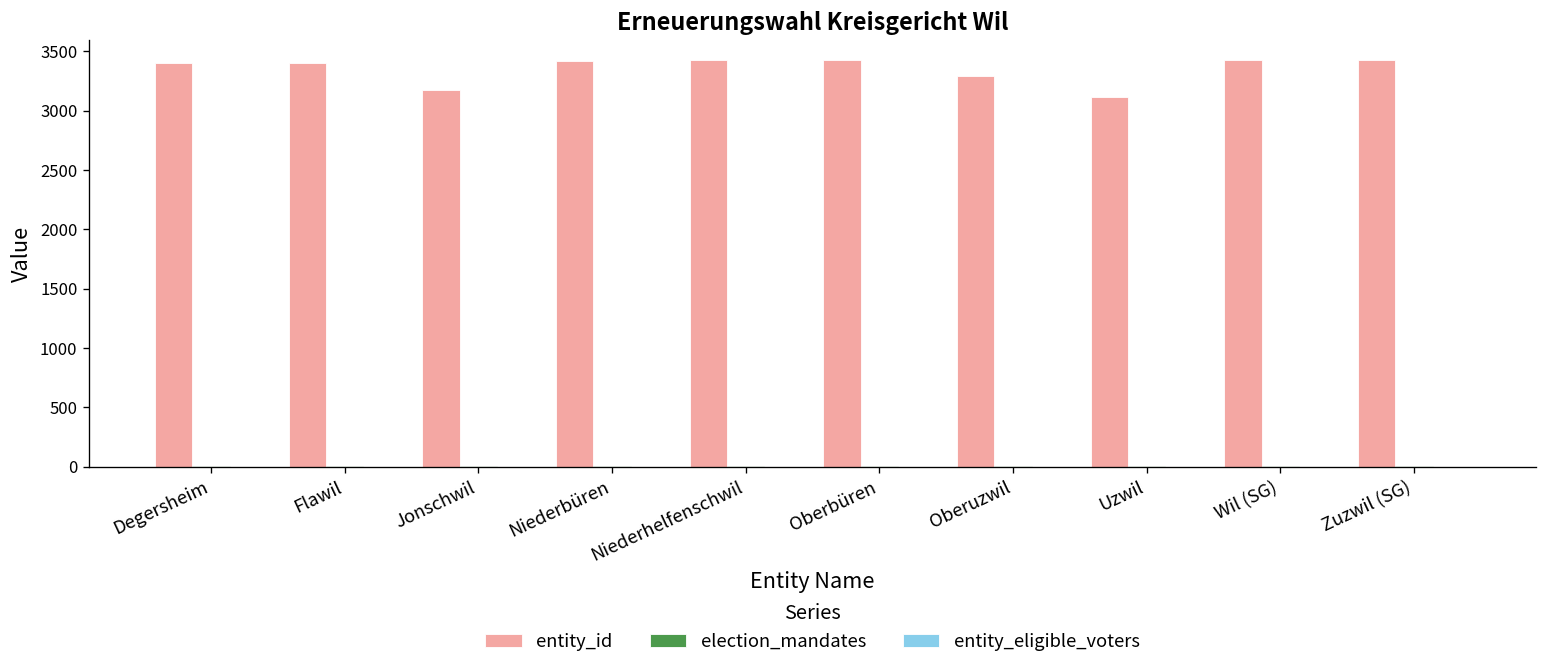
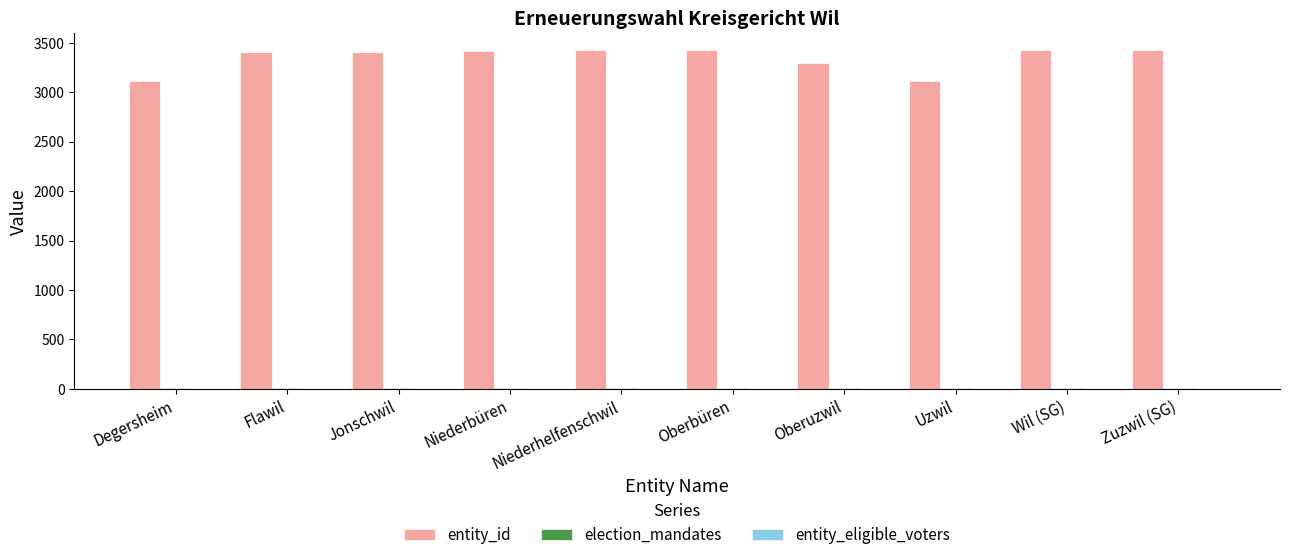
entity_id, Degersheim: 3400 -> 3100
entity_id, Jonschwil: 3200 -> 3400
